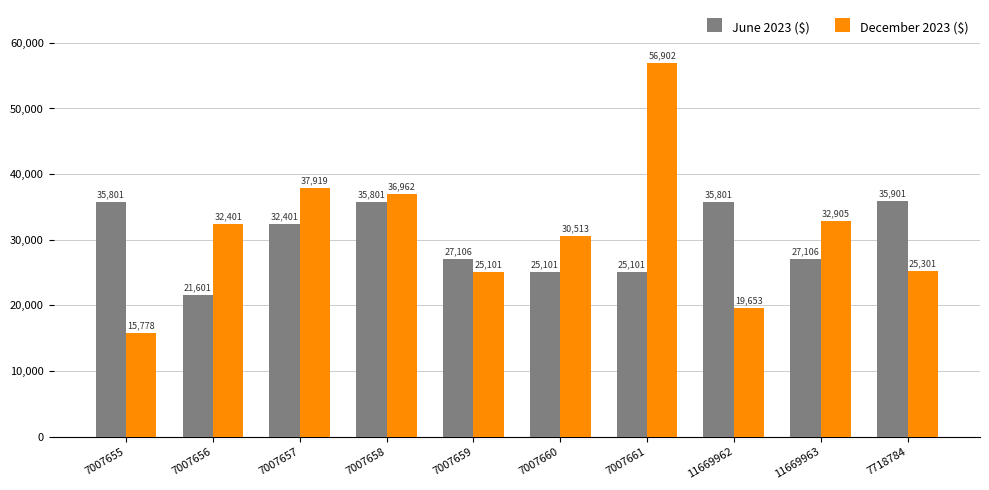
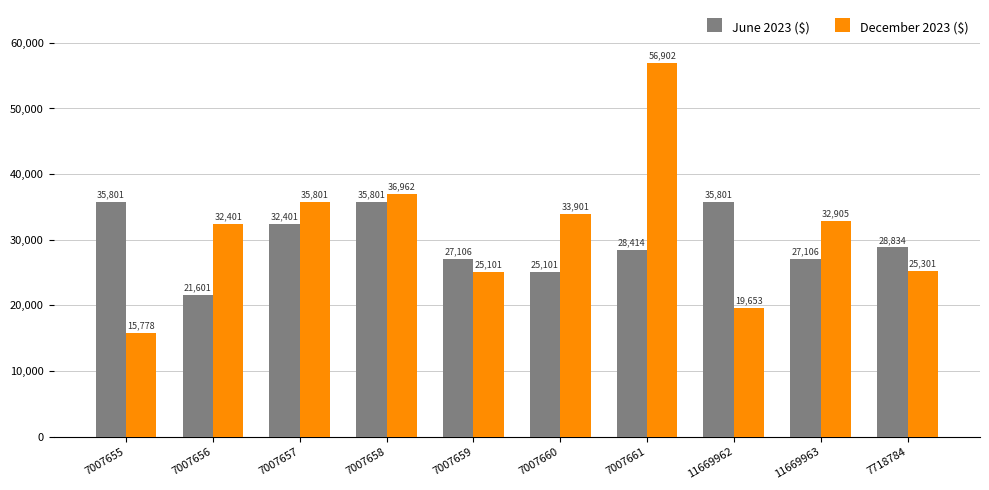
December 2023 ($), 7007657: 37,919 -> 35,801
December 2023 ($), 7007660: 30,513 -> 33,901
June 2023 ($), 7007661: 25,101 -> 28,414
June 2023 ($), 7718784: 35,901 -> 28,834
